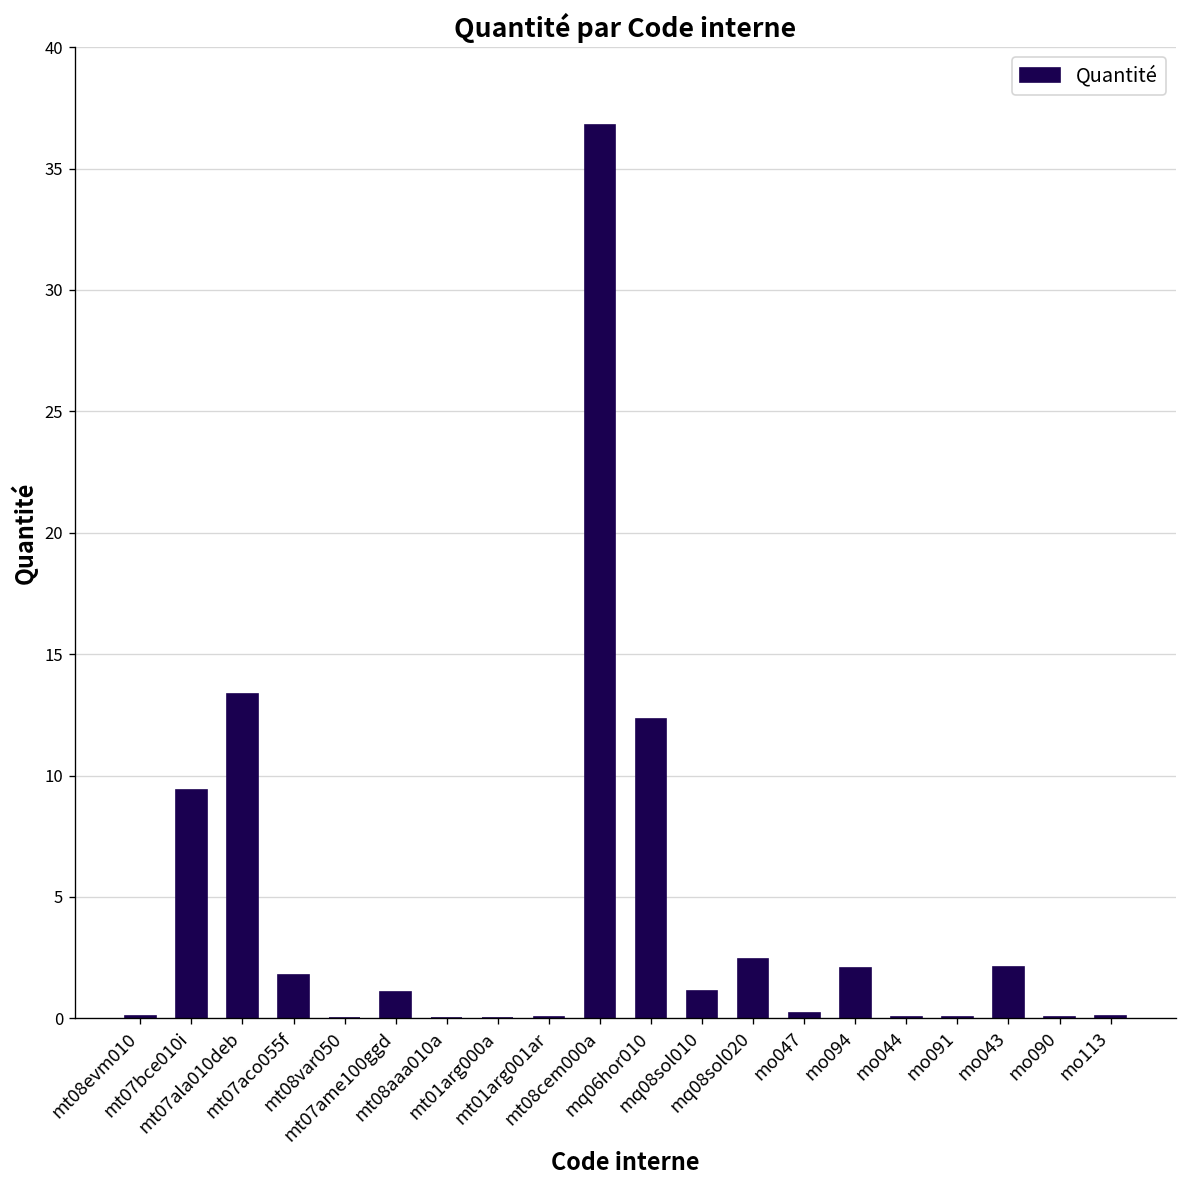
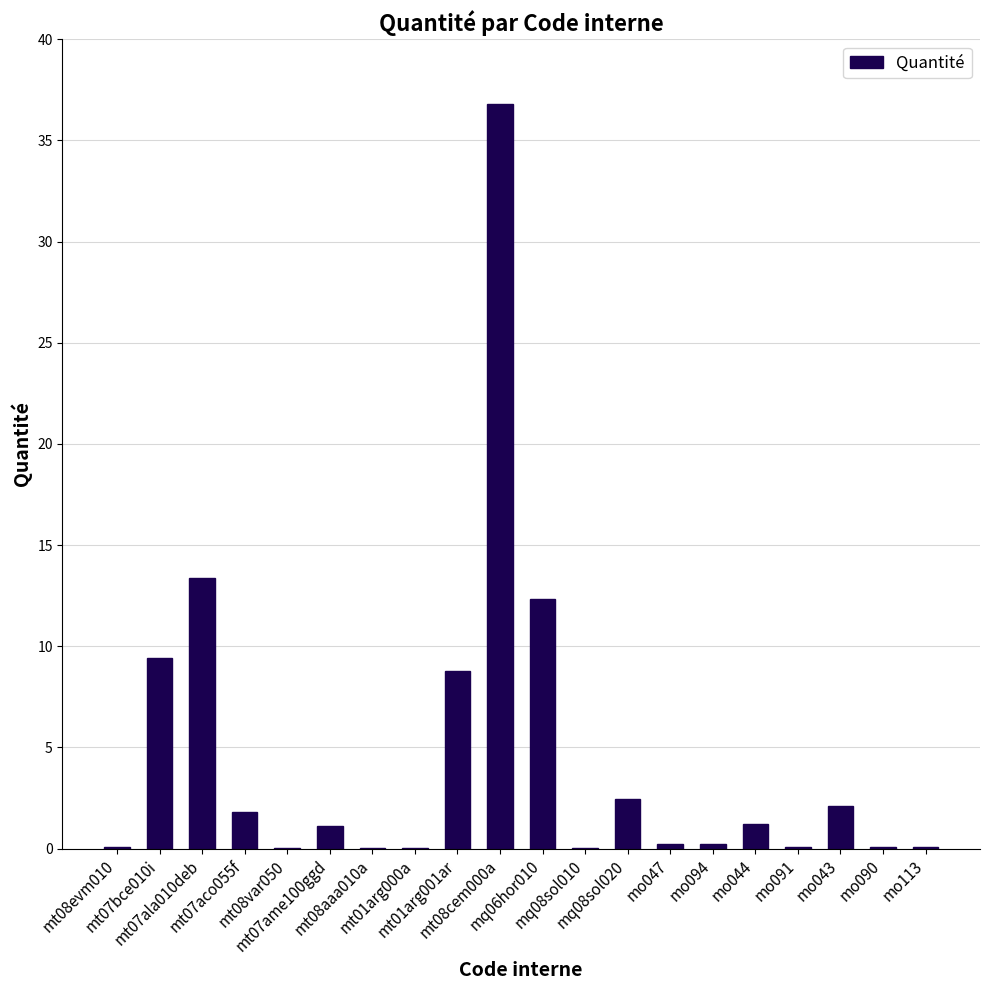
mt01arg001ar: 0.1 -> 8.8
mq08sol010: 1.1 -> 0.0
mo094: 2.1 -> 0.2
mo044: 0.1 -> 1.2
